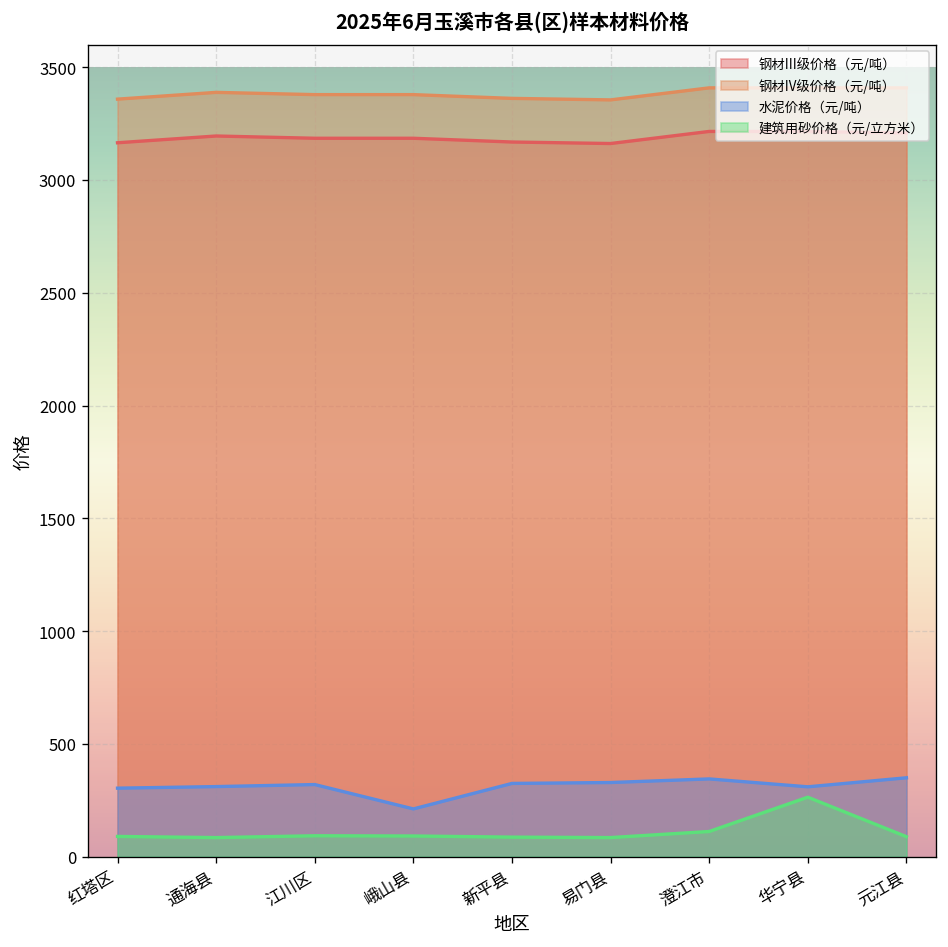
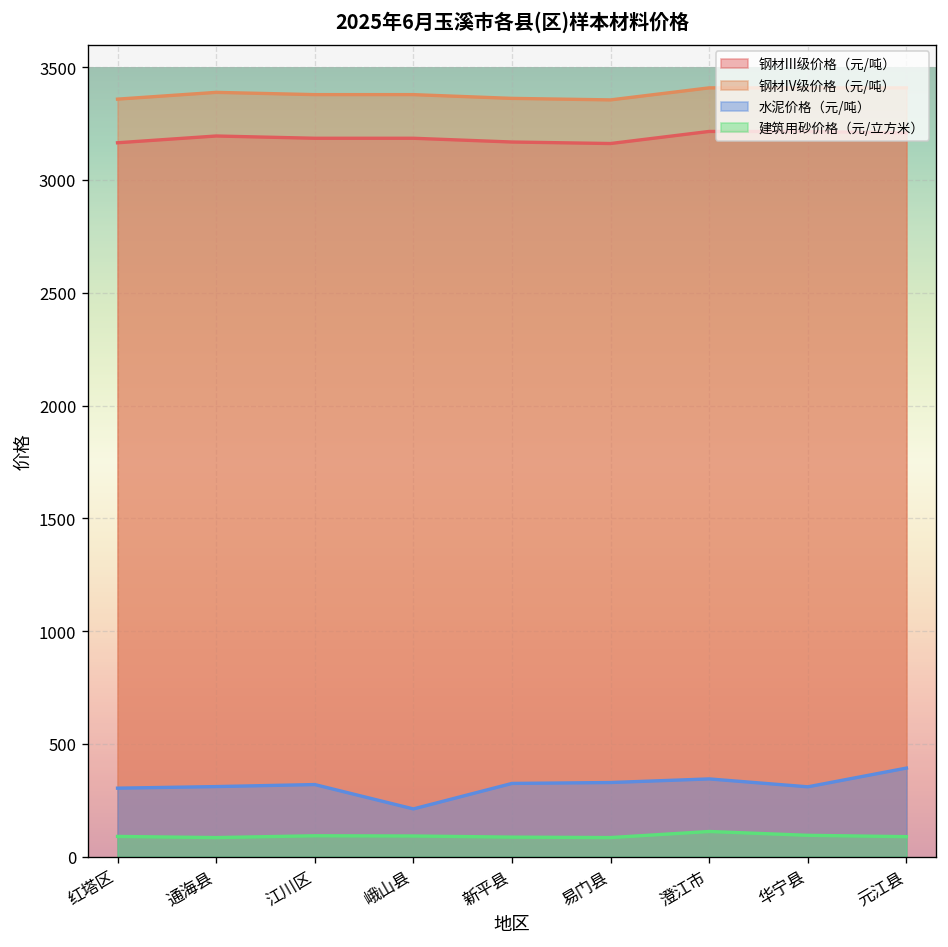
建筑用砂价格（元/立方米）, 华宁县: 260 -> 100
水泥价格（元/吨）, 元江县: 350 -> 390
